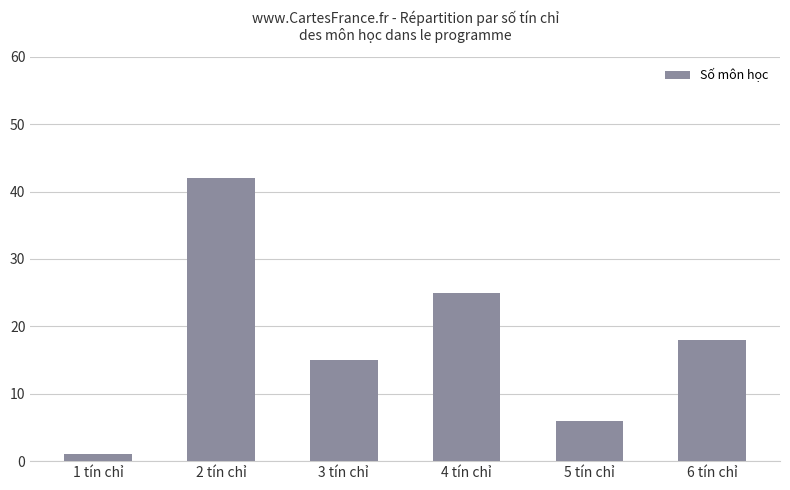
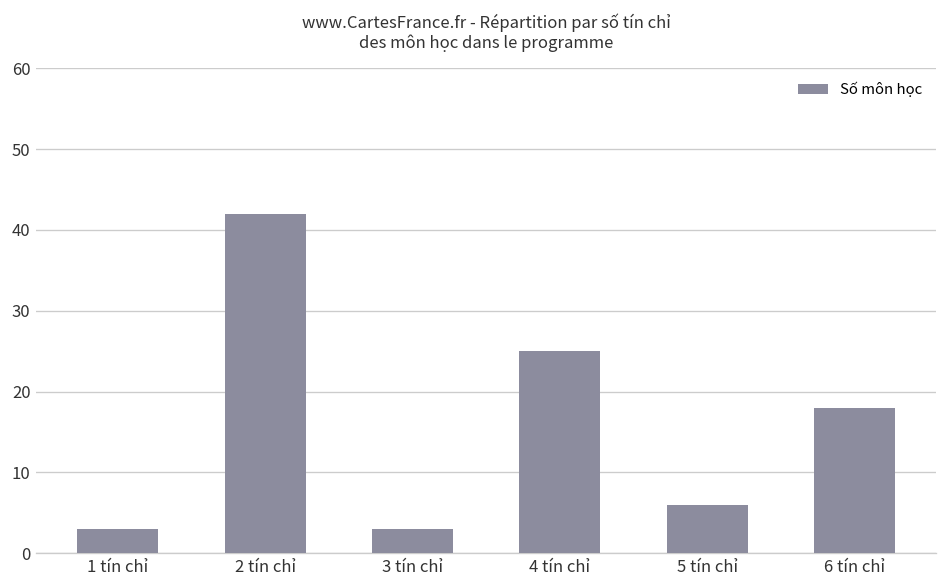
1 tín chỉ: 1 -> 3
3 tín chỉ: 15 -> 3
